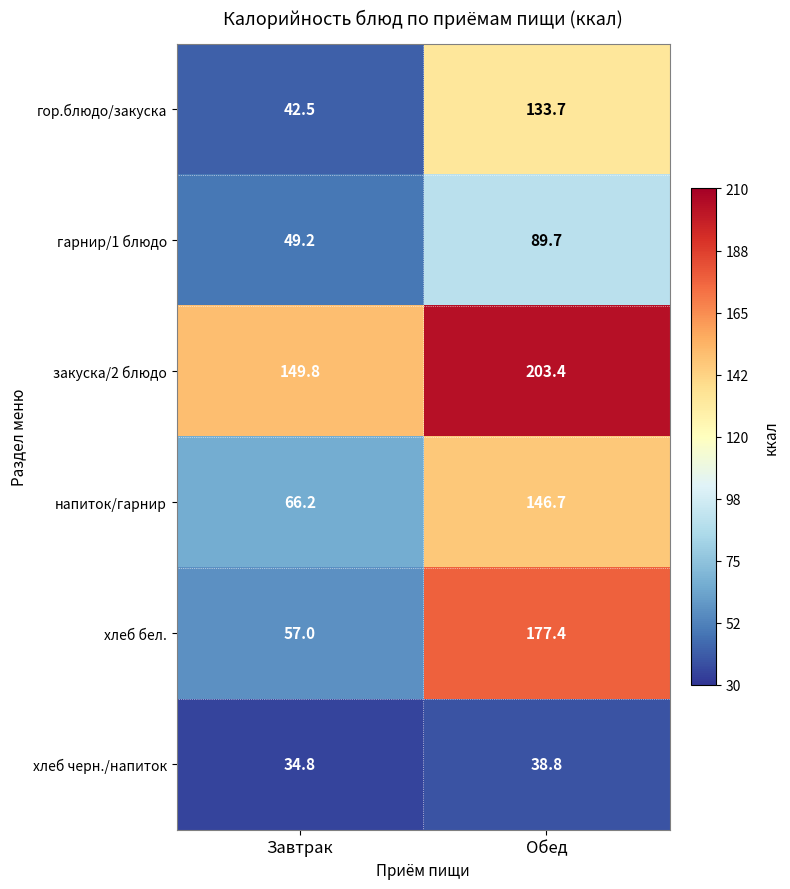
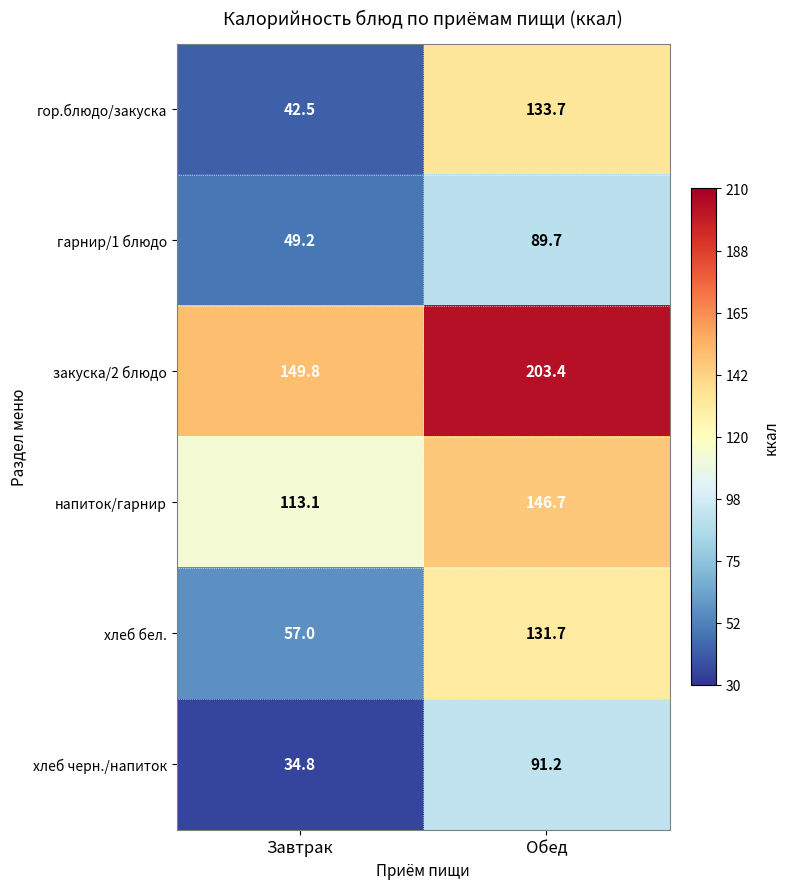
напиток/гарнир, Завтрак: 66.2 -> 113.1
хлеб бел., Обед: 177.4 -> 131.7
хлеб черн./напиток, Обед: 38.8 -> 91.2
